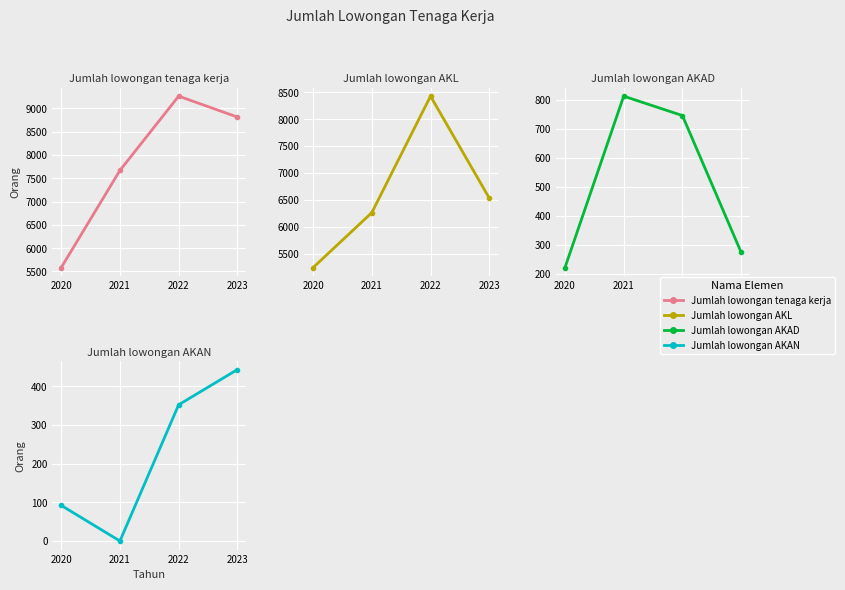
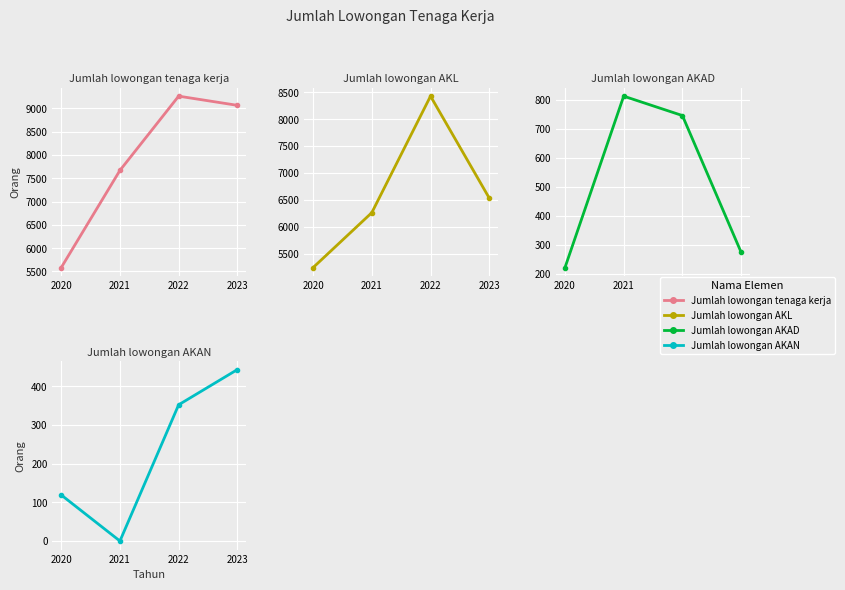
Jumlah lowongan tenaga kerja, 2023: 8800 -> 9100
Jumlah lowongan AKAN, 2020: 90 -> 120
